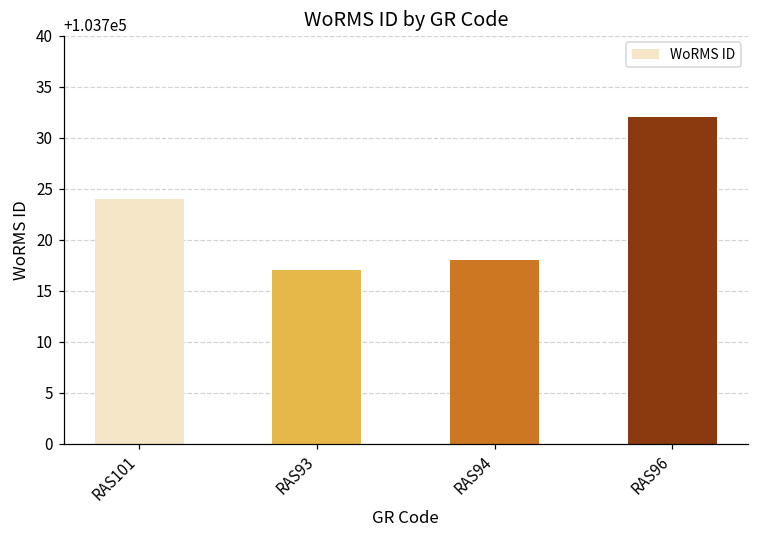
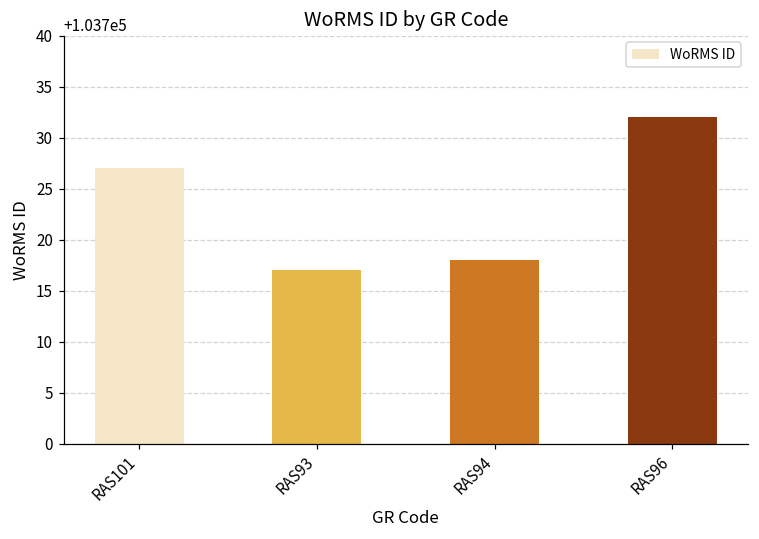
RAS101: 103724 -> 103727
